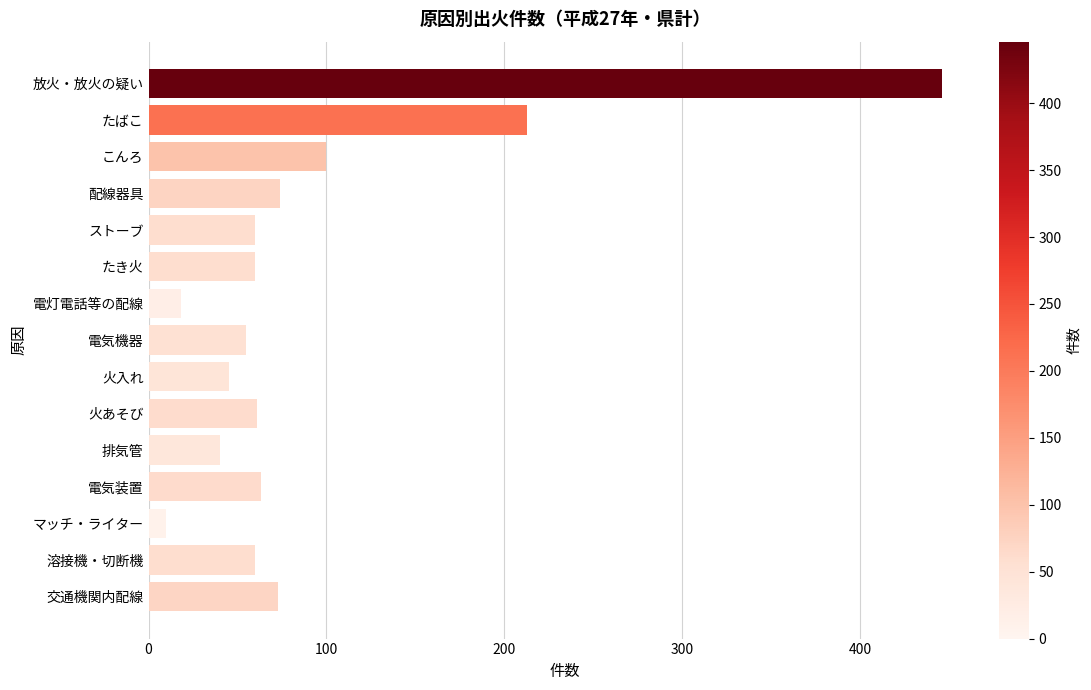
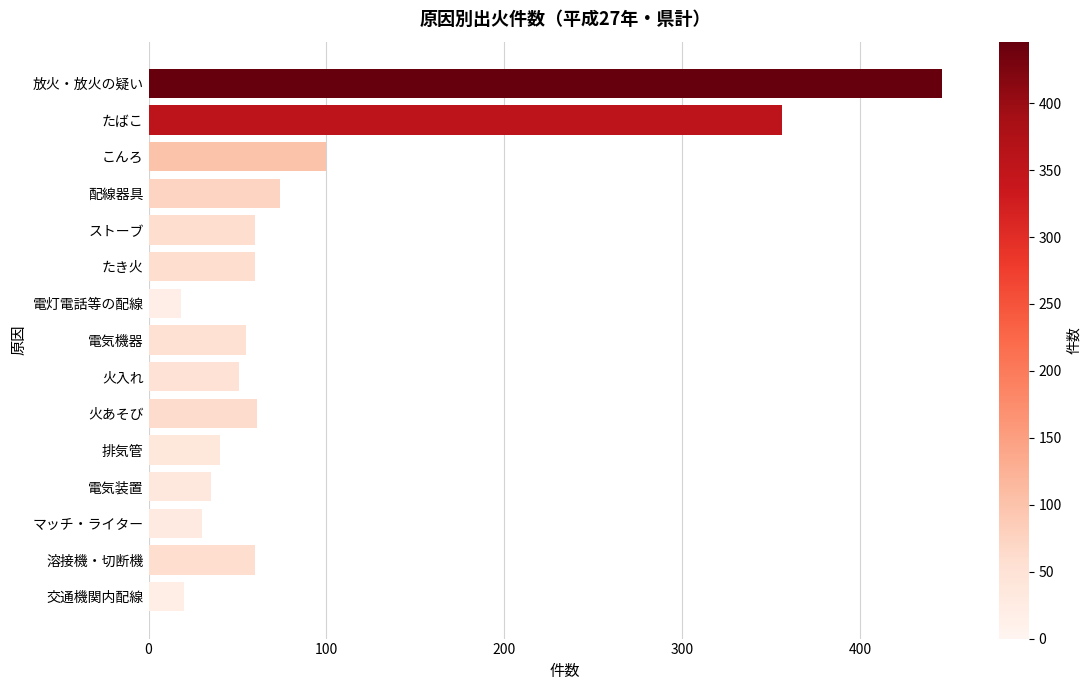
たばこ: 213 -> 356
火入れ: 45 -> 51
電気装置: 63 -> 35
マッチ・ライター: 10 -> 30
交通機関内配線: 73 -> 20
